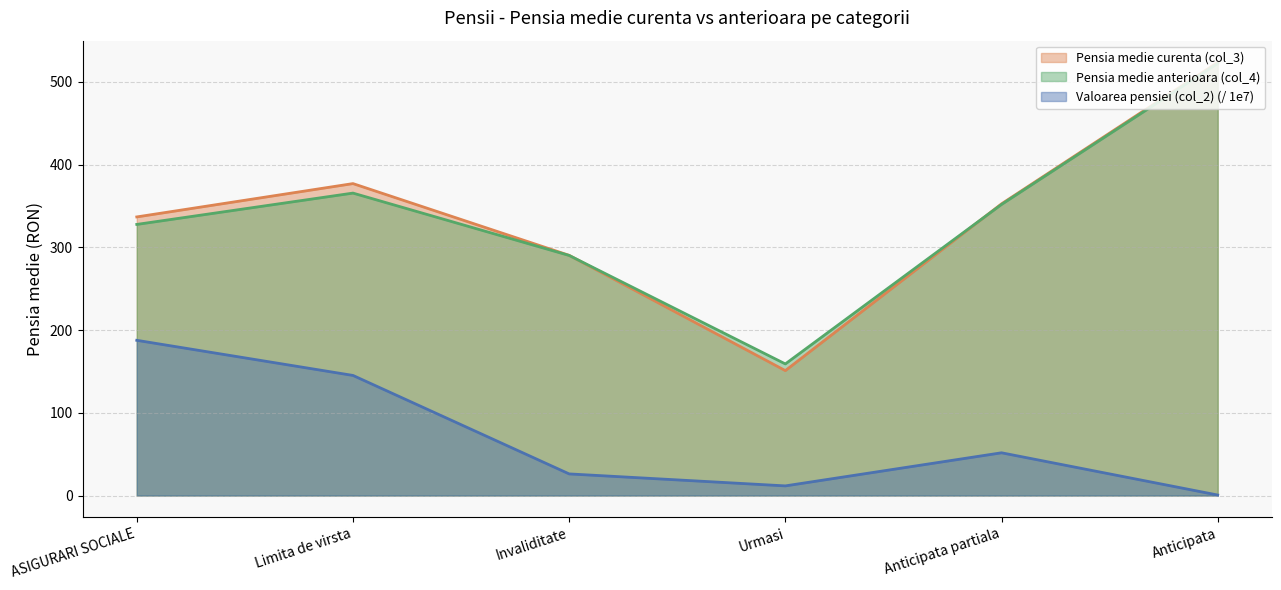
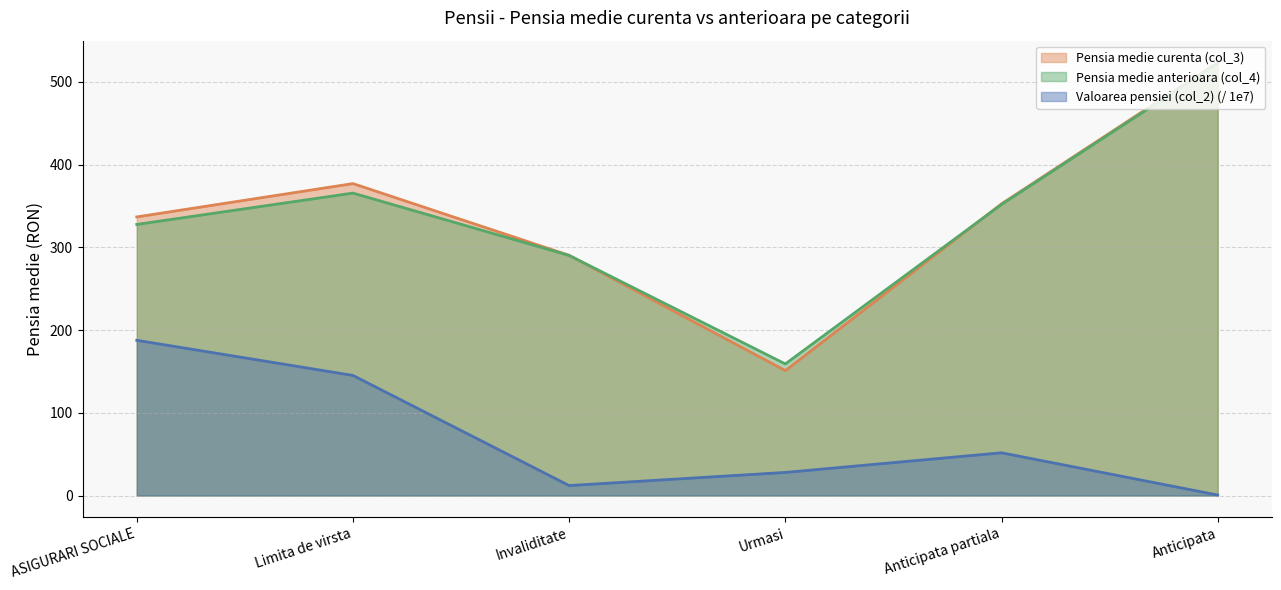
Valoarea pensiei (col_2) (/ 1e7), Invaliditate: 30 -> 10
Valoarea pensiei (col_2) (/ 1e7), Urmasi: 10 -> 30
